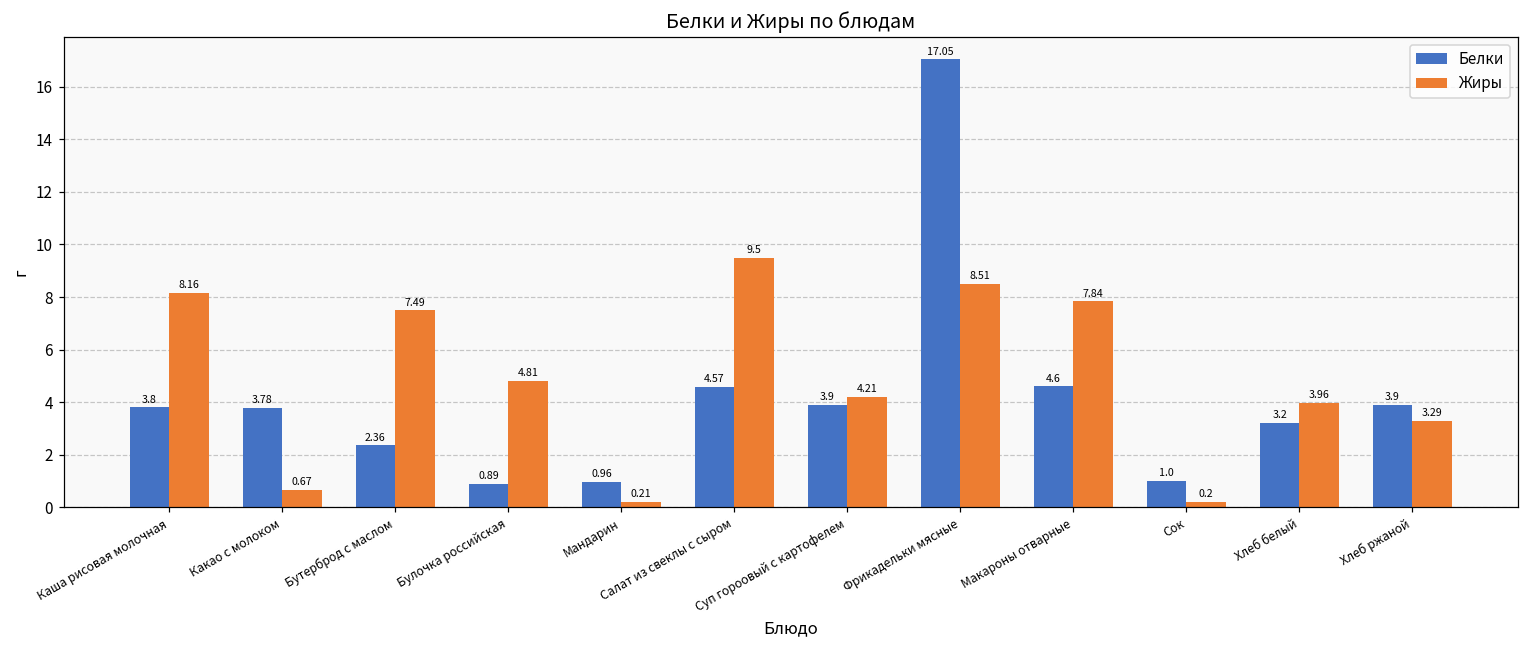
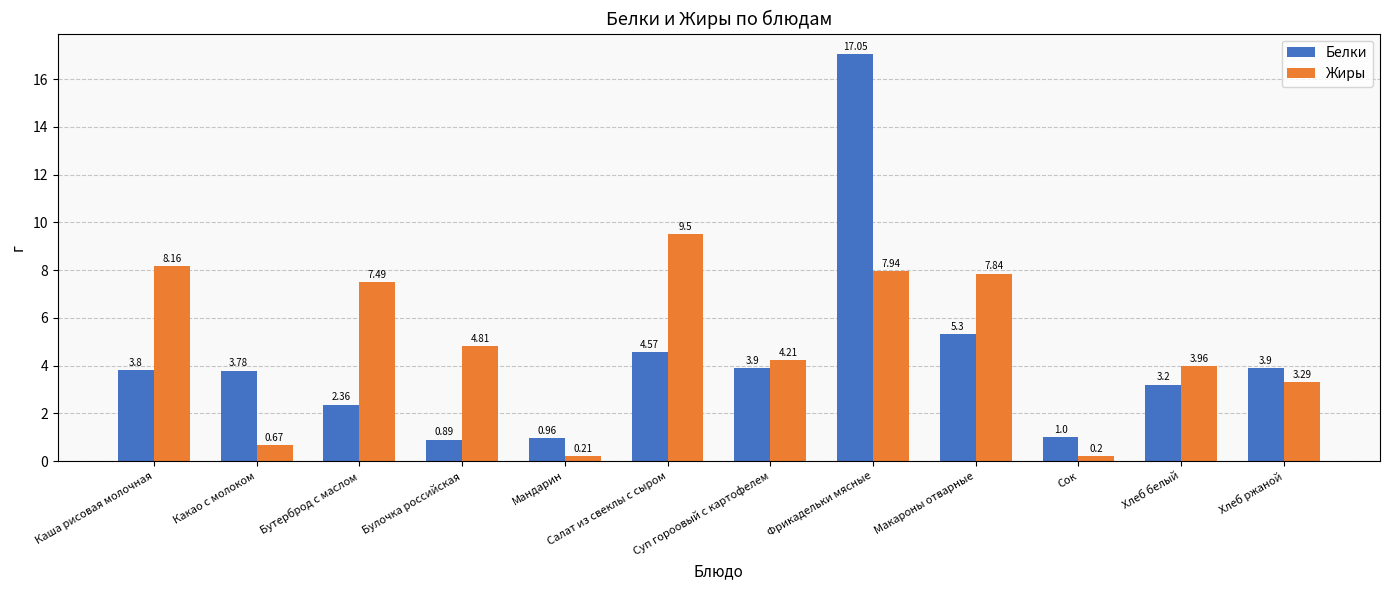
Жиры, Фрикадельки мясные: 8.51 -> 7.94
Белки, Макароны отварные: 4.6 -> 5.3
